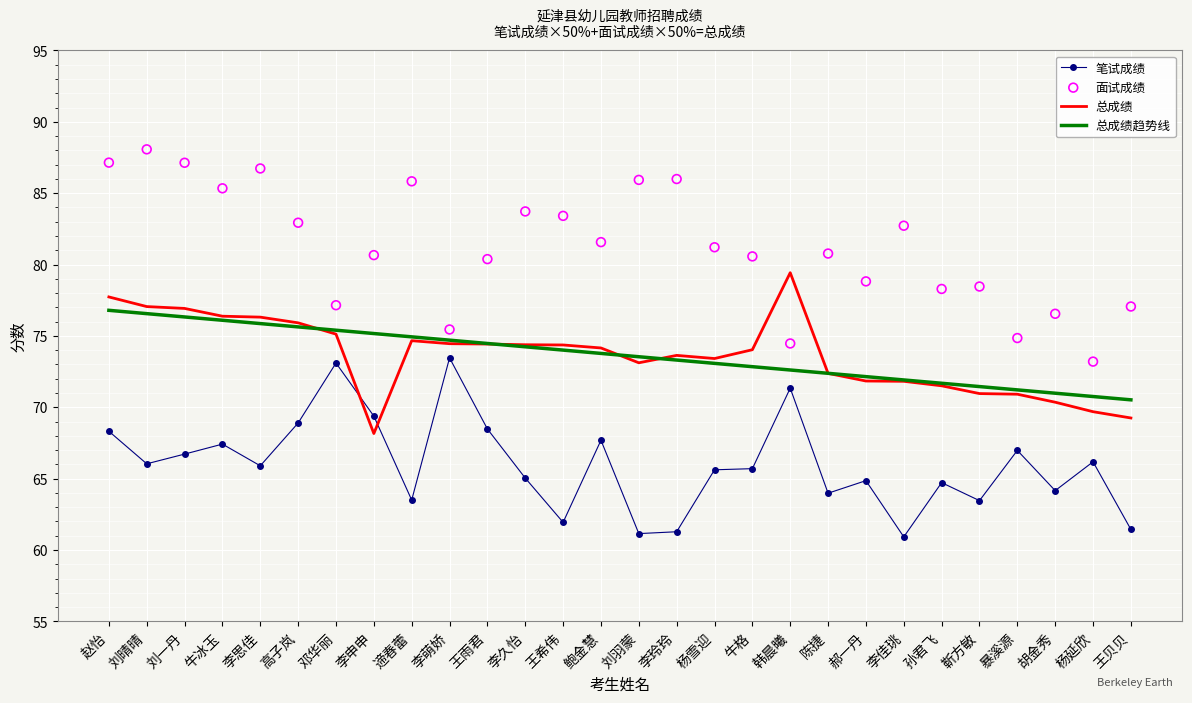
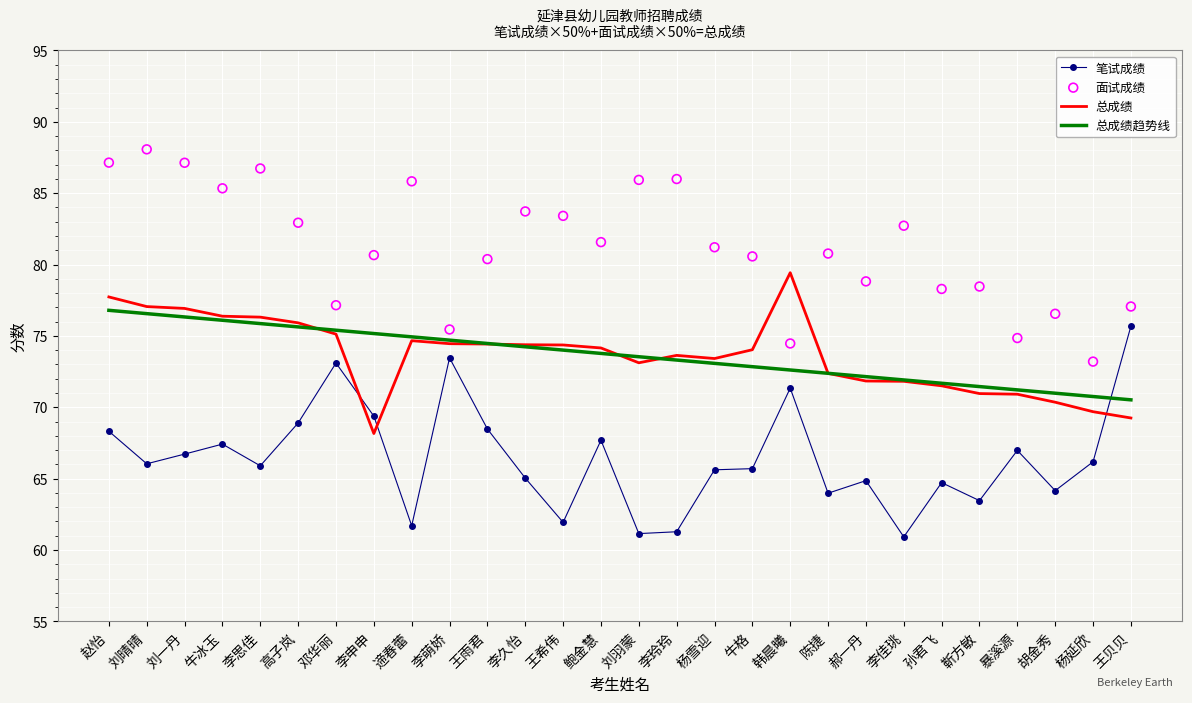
笔试成绩, 遆春蕾: 63.5 -> 61.7
笔试成绩, 王贝贝: 61.4 -> 75.7
